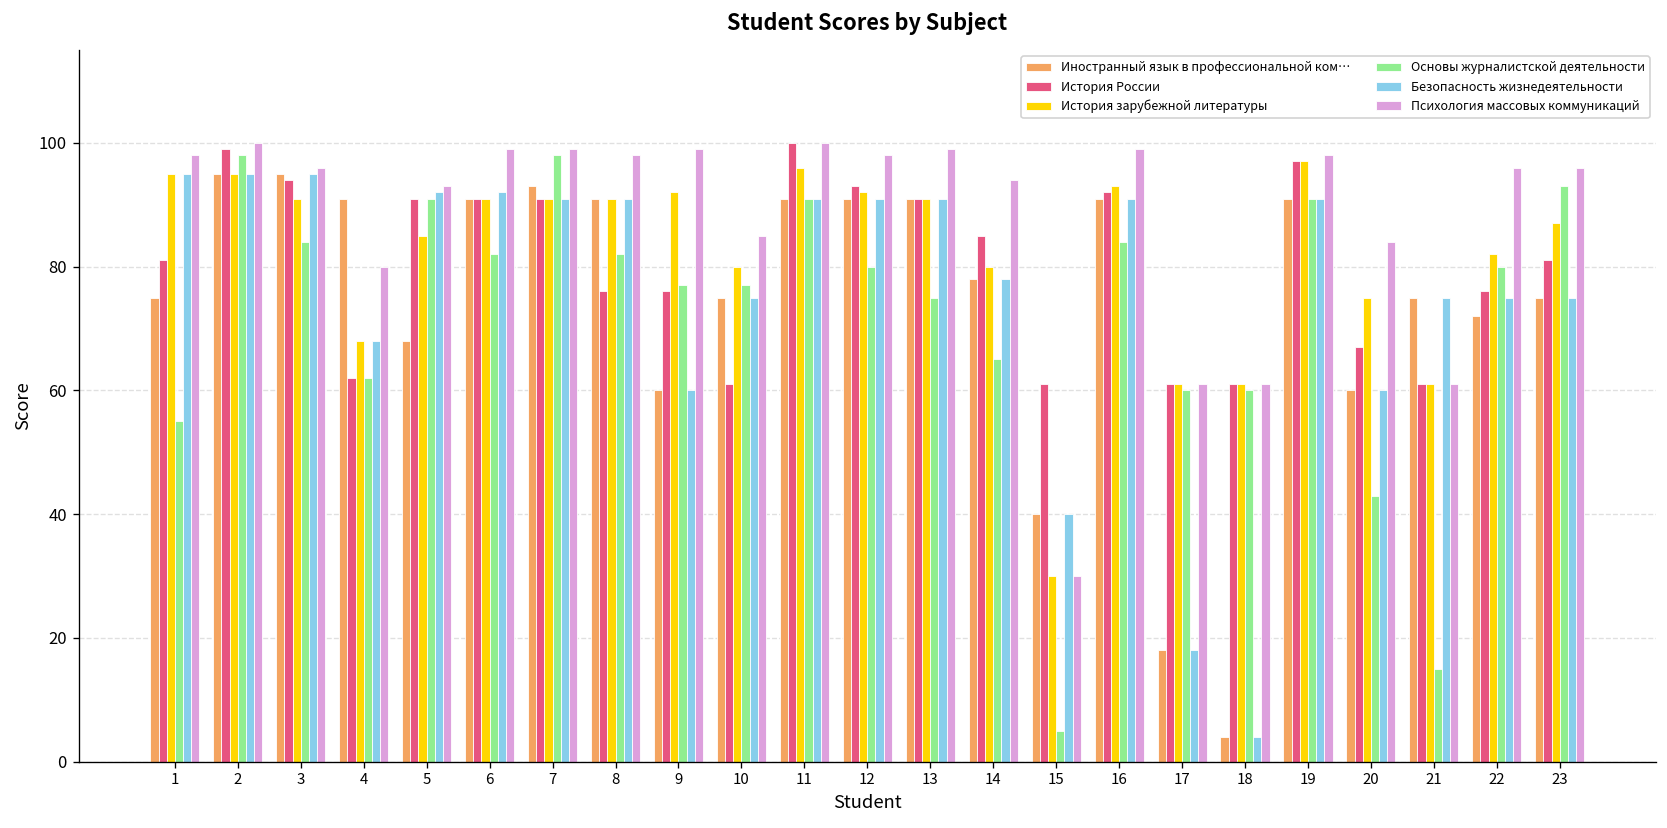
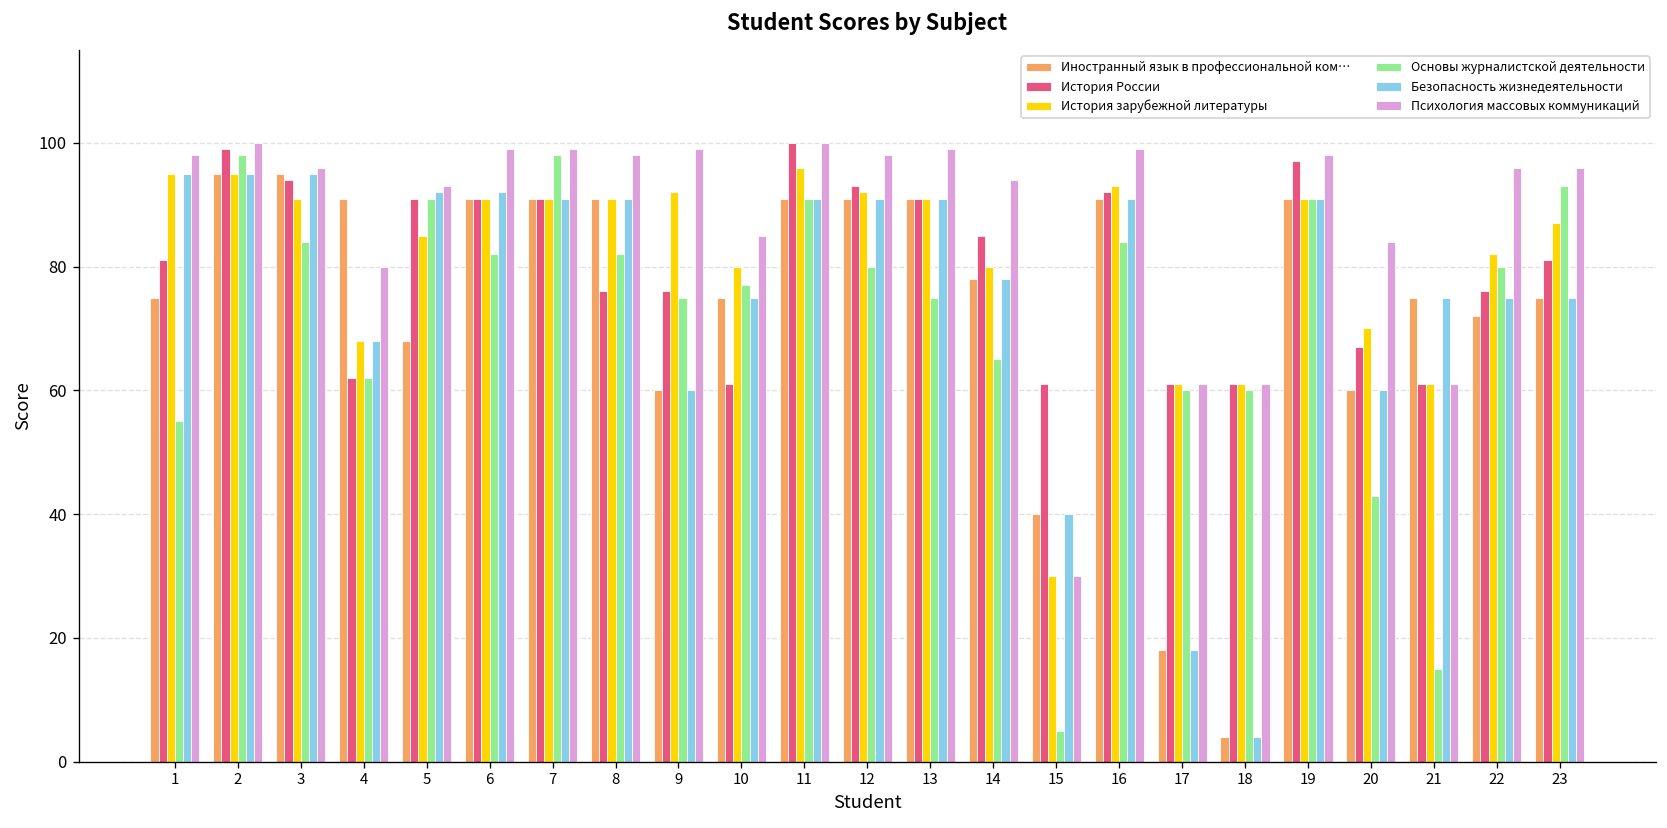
Иностранный язык в профессиональной ком…, 7: 93 -> 91
Основы журналистской деятельности, 9: 77 -> 75
История зарубежной литературы, 19: 97 -> 91
История зарубежной литературы, 20: 75 -> 70
